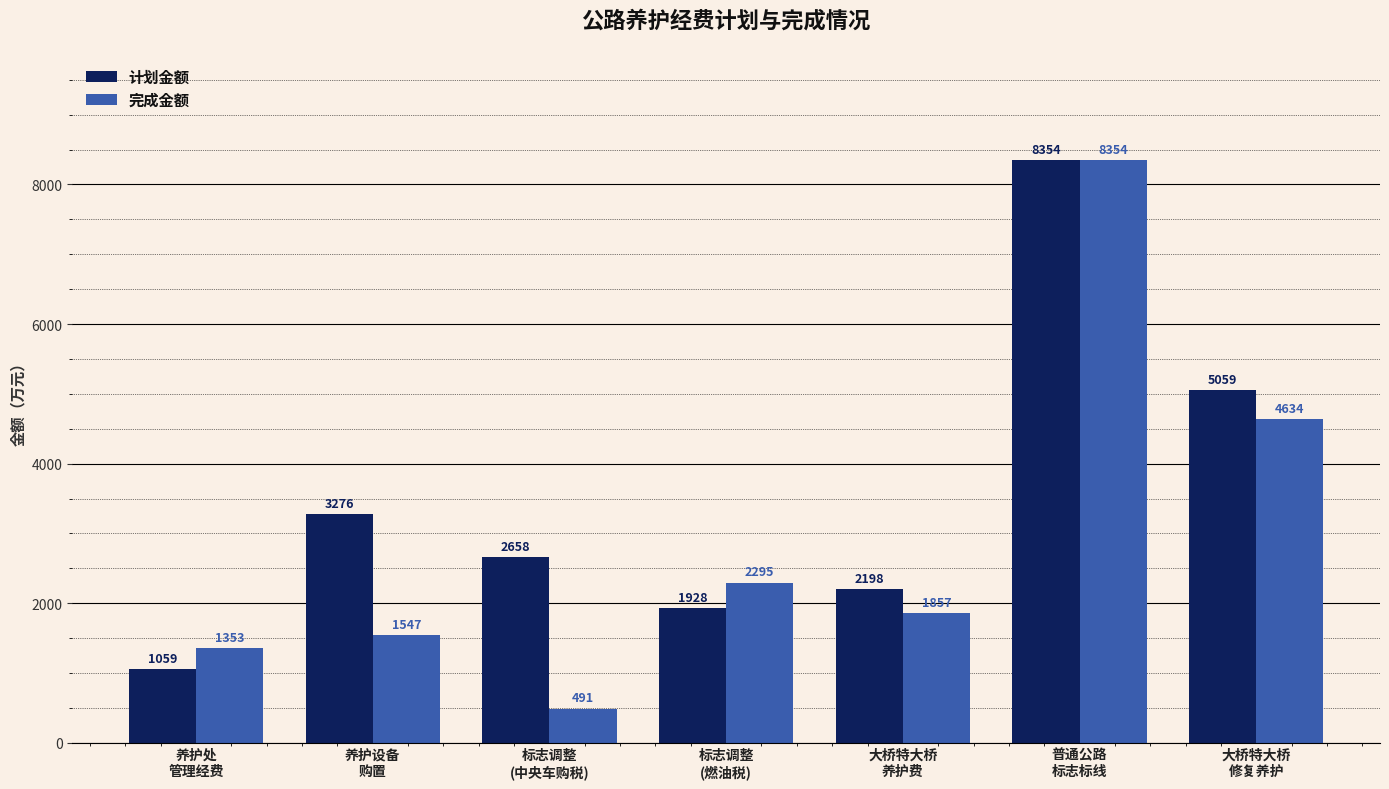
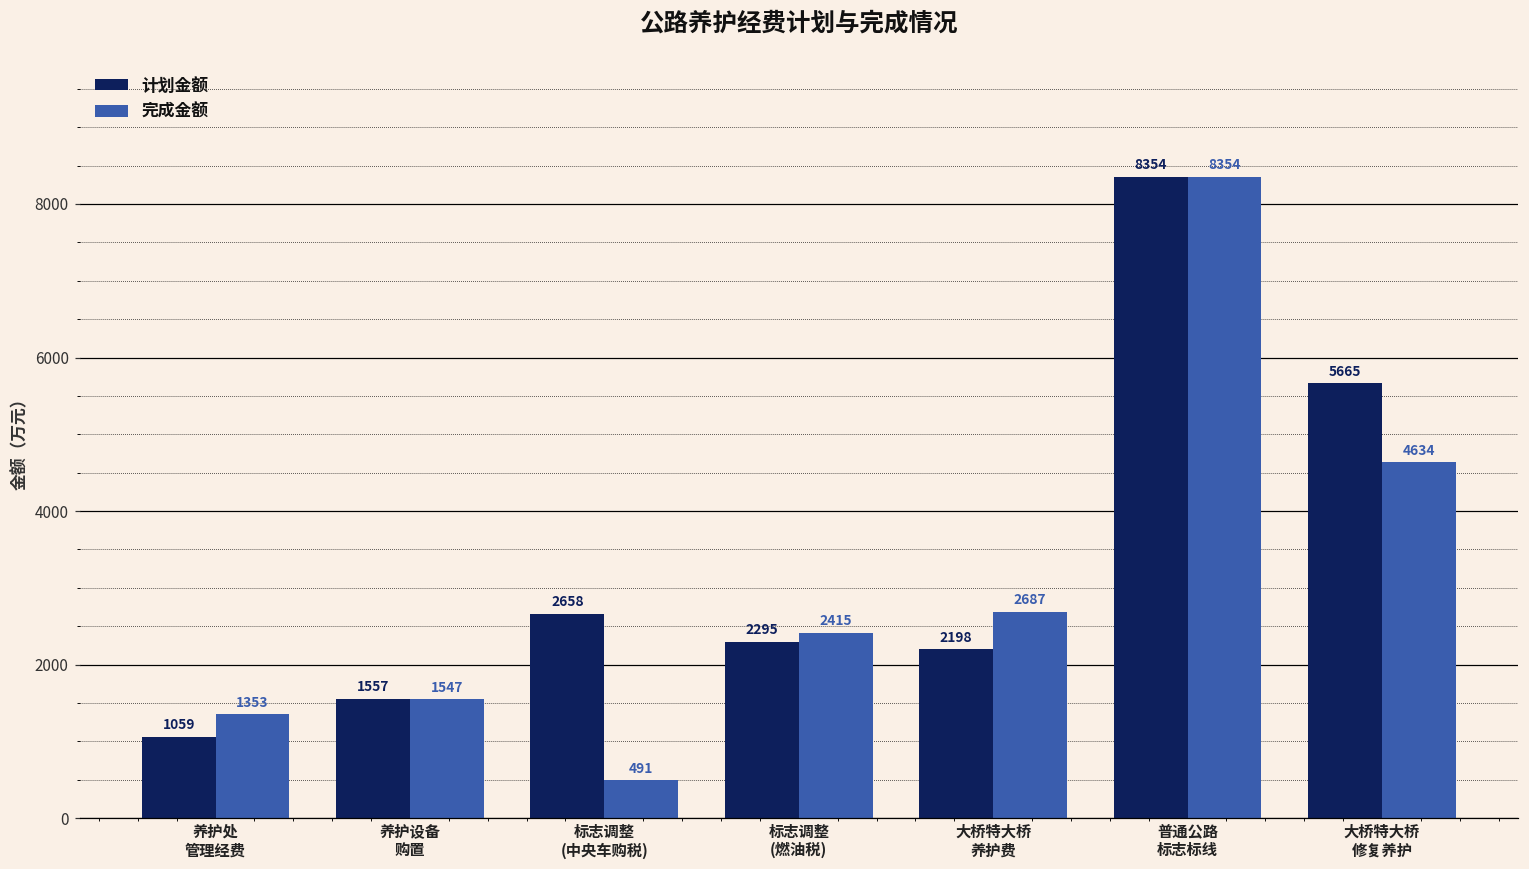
计划金额, 养护设备 购置: 3276 -> 1557
计划金额, 标志调整 (燃油税): 1928 -> 2295
完成金额, 标志调整 (燃油税): 2295 -> 2415
完成金额, 大桥特大桥 养护费: 1857 -> 2687
计划金额, 大桥特大桥 修复养护: 5059 -> 5665
